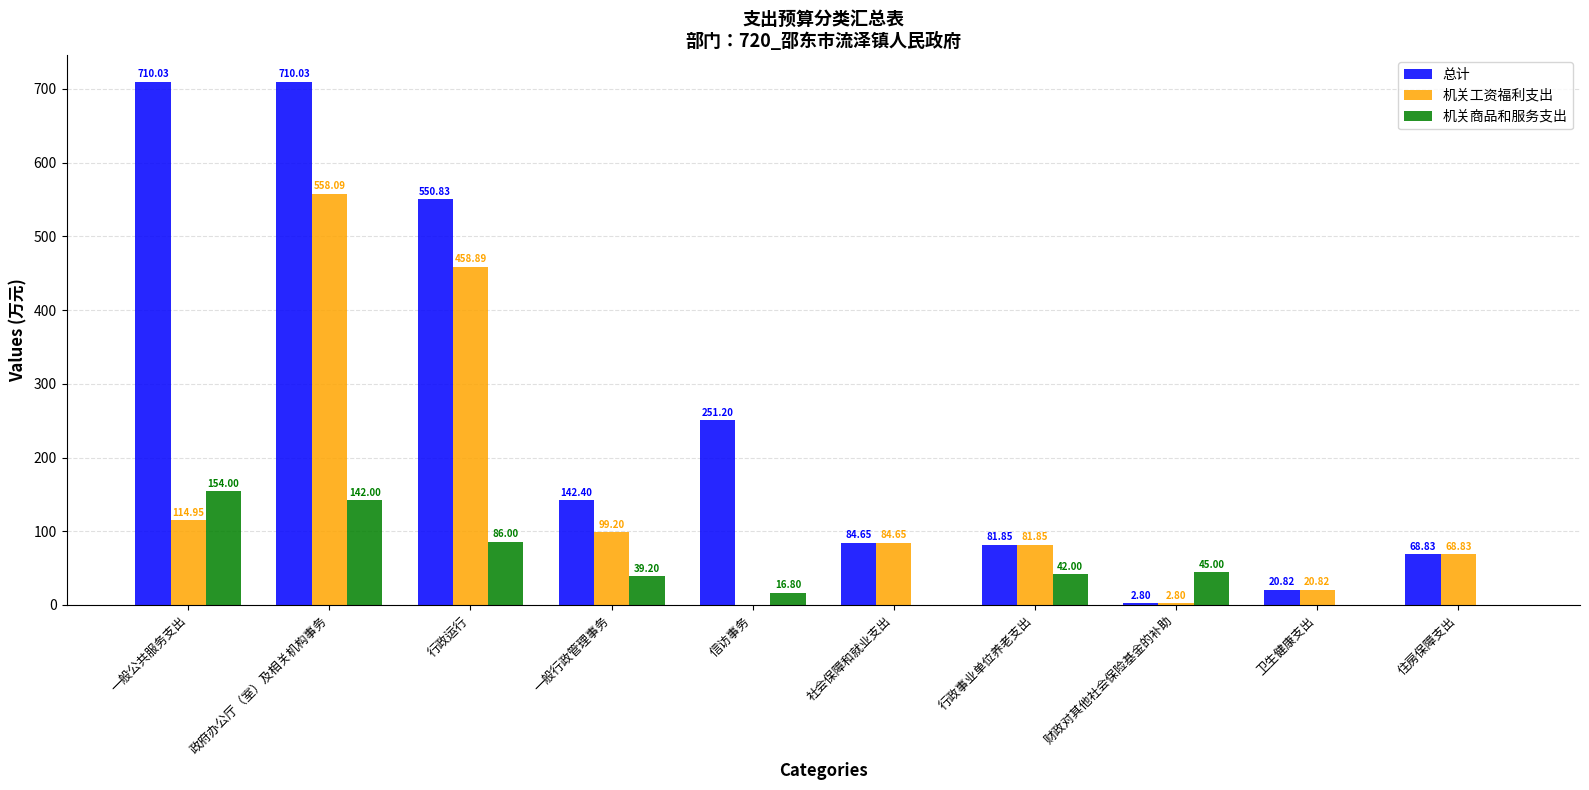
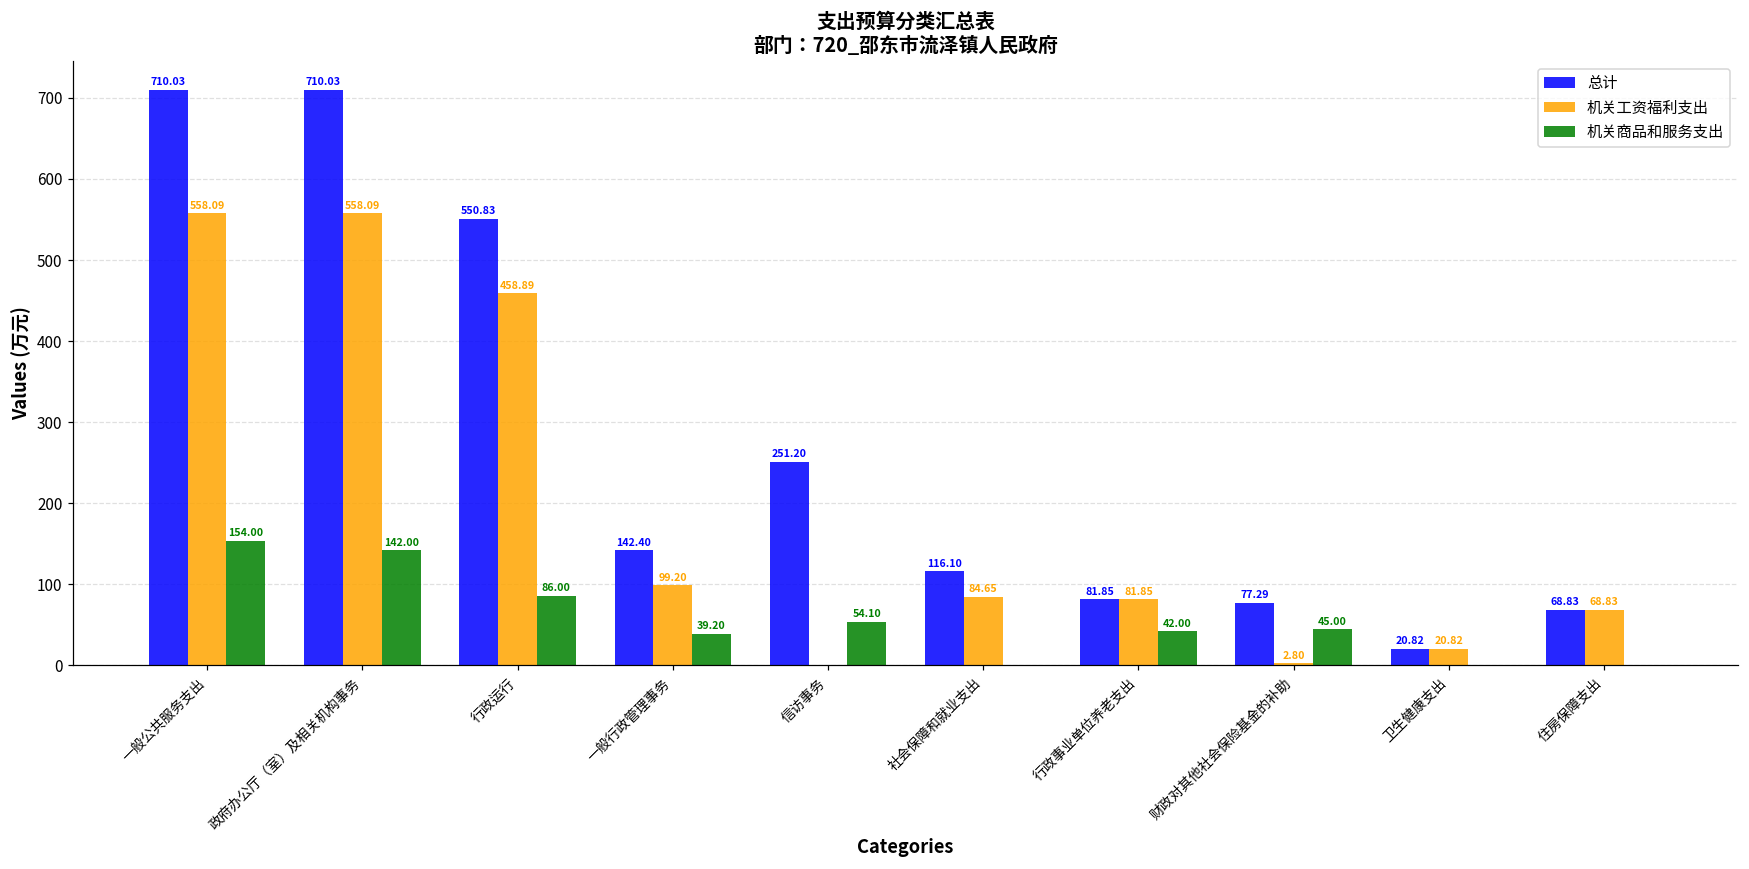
机关工资福利支出, 一般公共服务支出: 114.95 -> 558.09
机关商品和服务支出, 信访事务: 16.80 -> 54.10
总计, 社会保障和就业支出: 84.65 -> 116.10
总计, 财政对其他社会保险基金的补助: 2.80 -> 77.29
